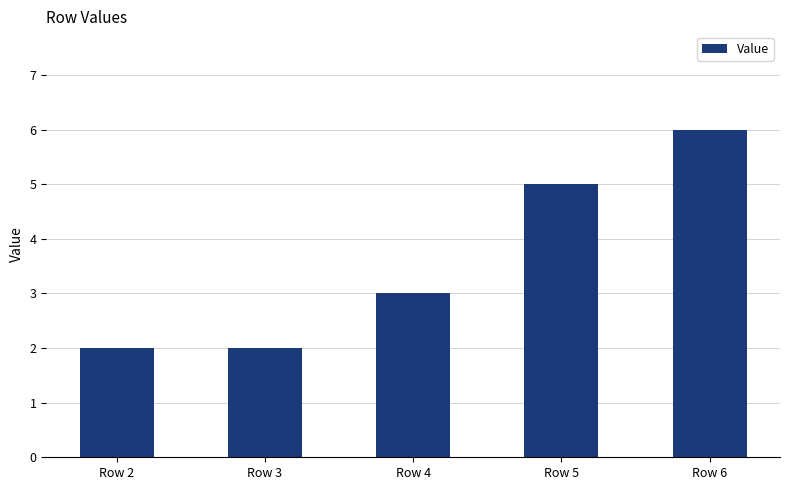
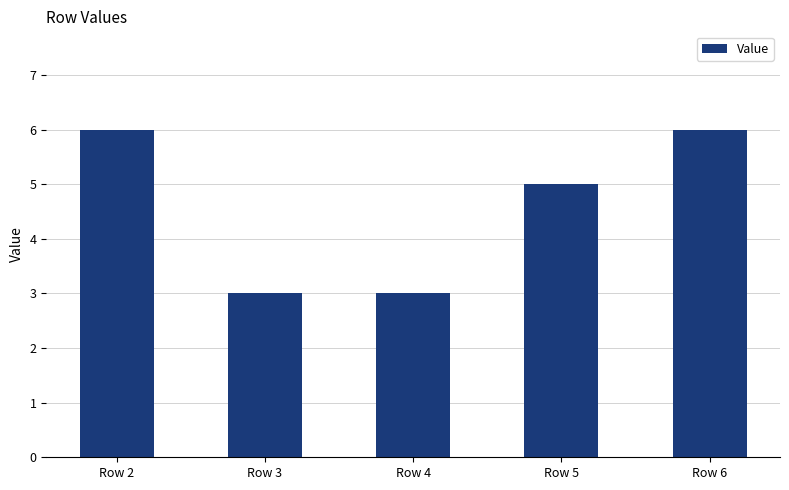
Row 2: 2 -> 6
Row 3: 2 -> 3
